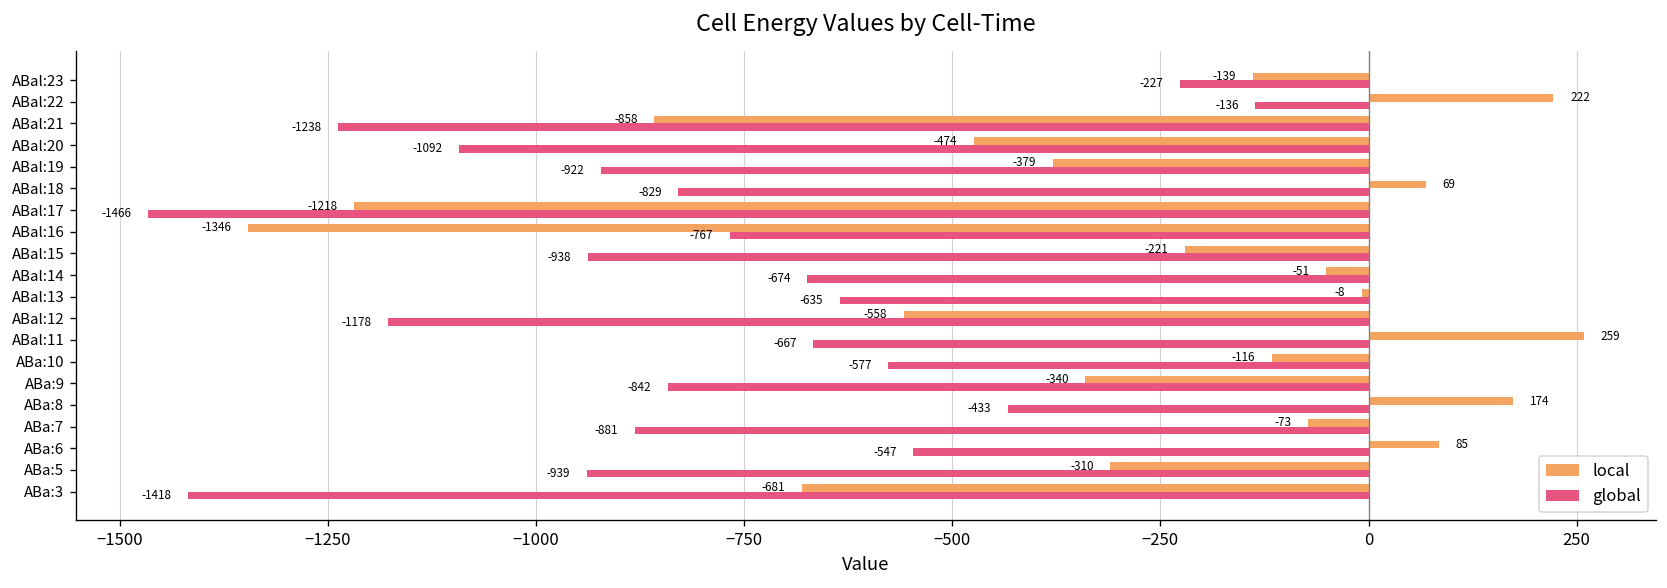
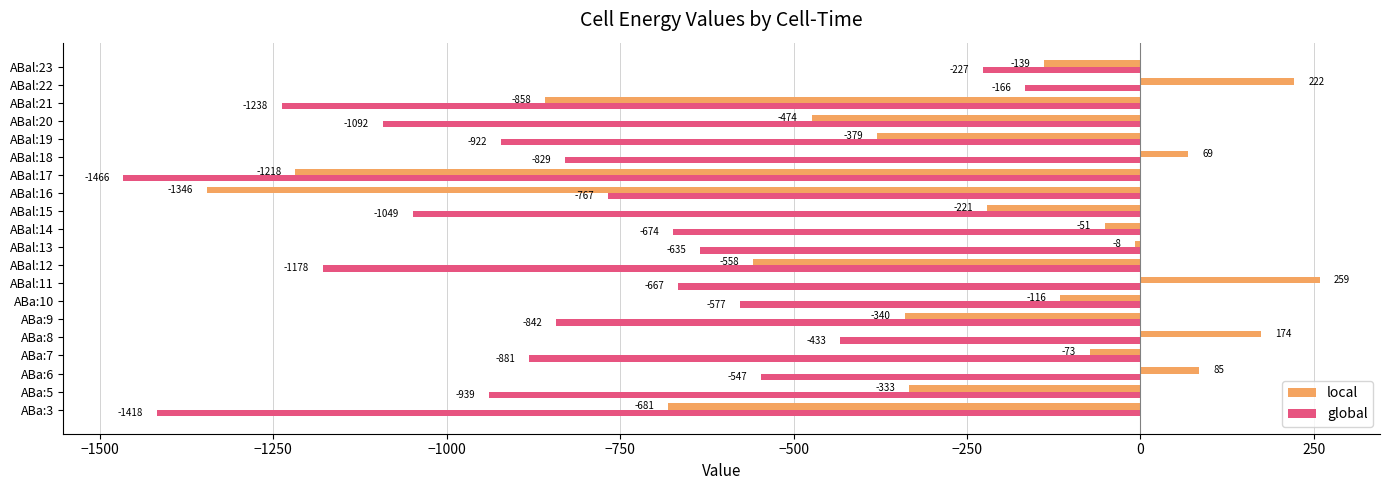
global, ABal:22: -136 -> -166
global, ABal:15: -938 -> -1049
local, ABa:5: -310 -> -333
